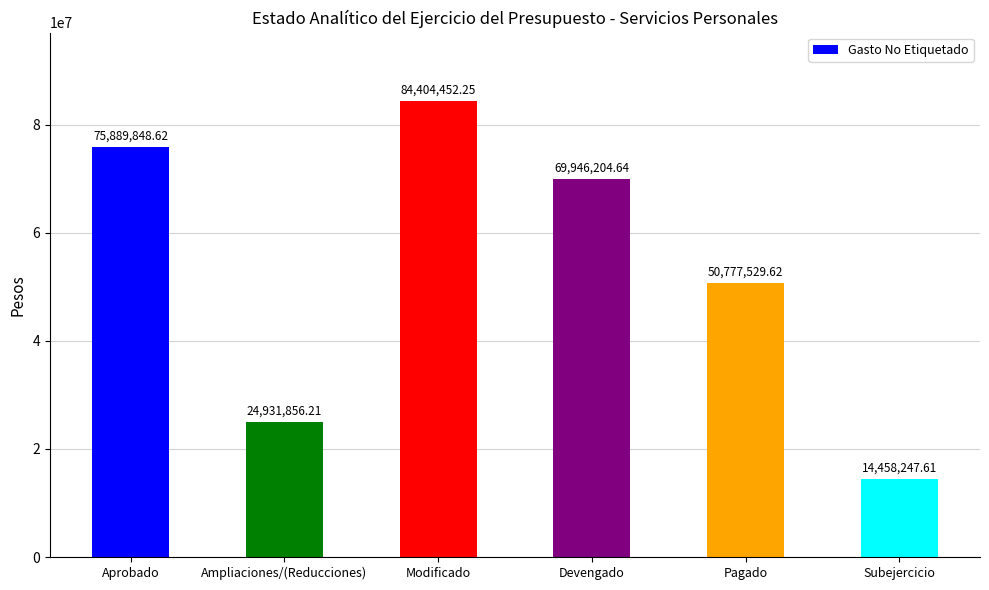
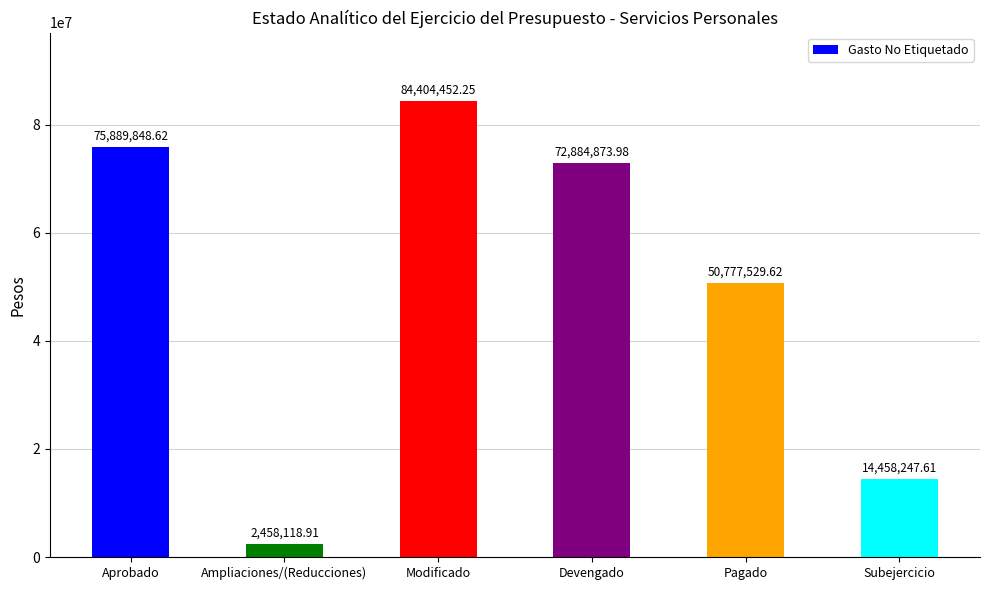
Ampliaciones/(Reducciones): 24,931,856.21 -> 2,458,118.91
Devengado: 69,946,204.64 -> 72,884,873.98
